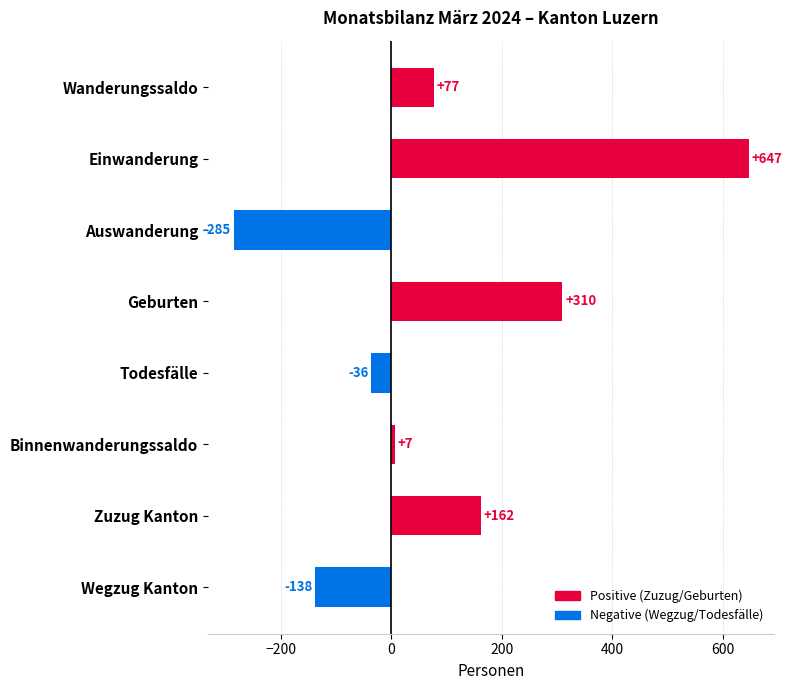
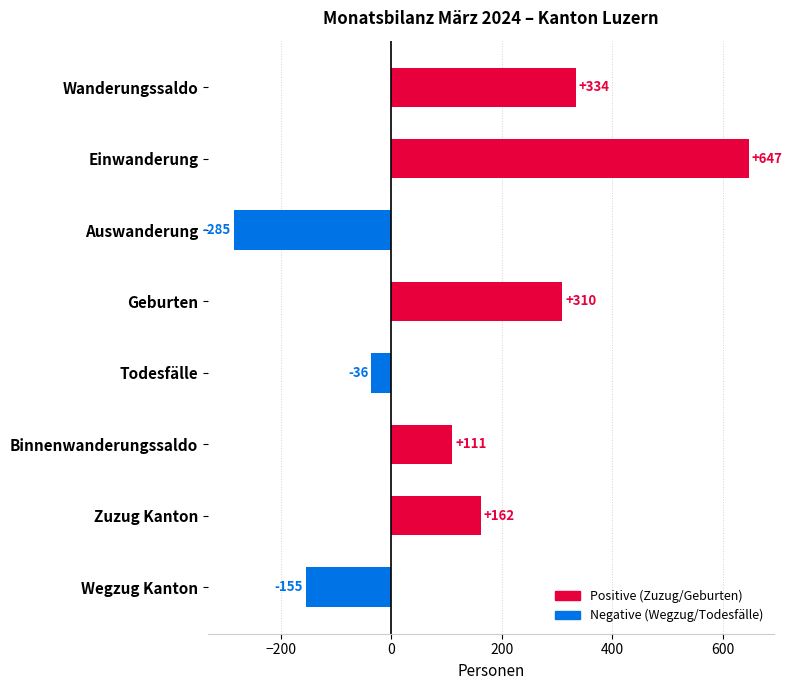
Wanderungssaldo: +77 -> +334
Binnenwanderungssaldo: +7 -> +111
Wegzug Kanton: -138 -> -155
